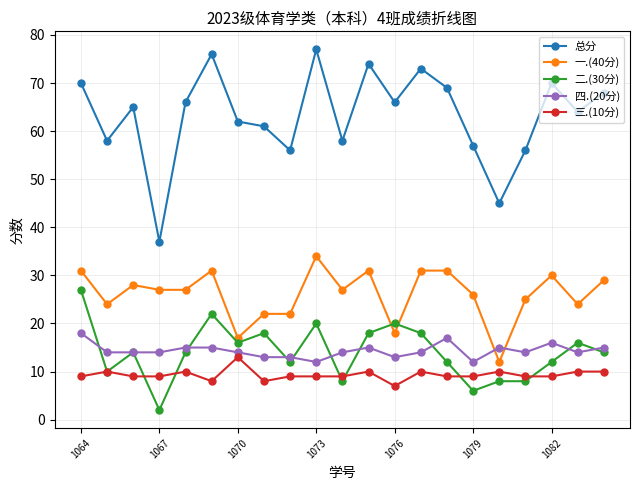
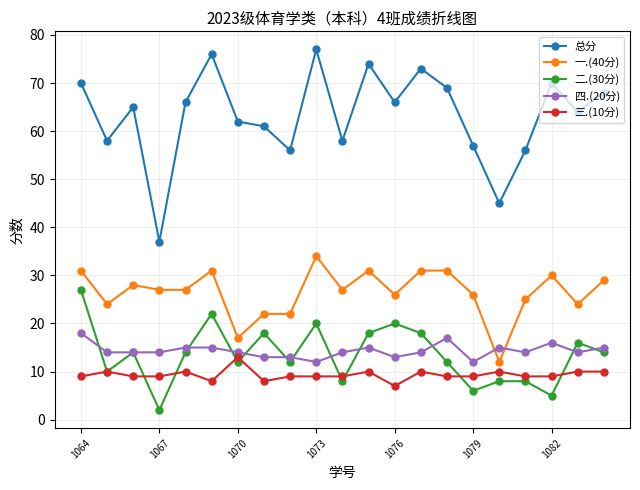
二.(30分), 1070: 16 -> 12
一.(40分), 1076: 18 -> 26
二.(30分), 1082: 12 -> 5
